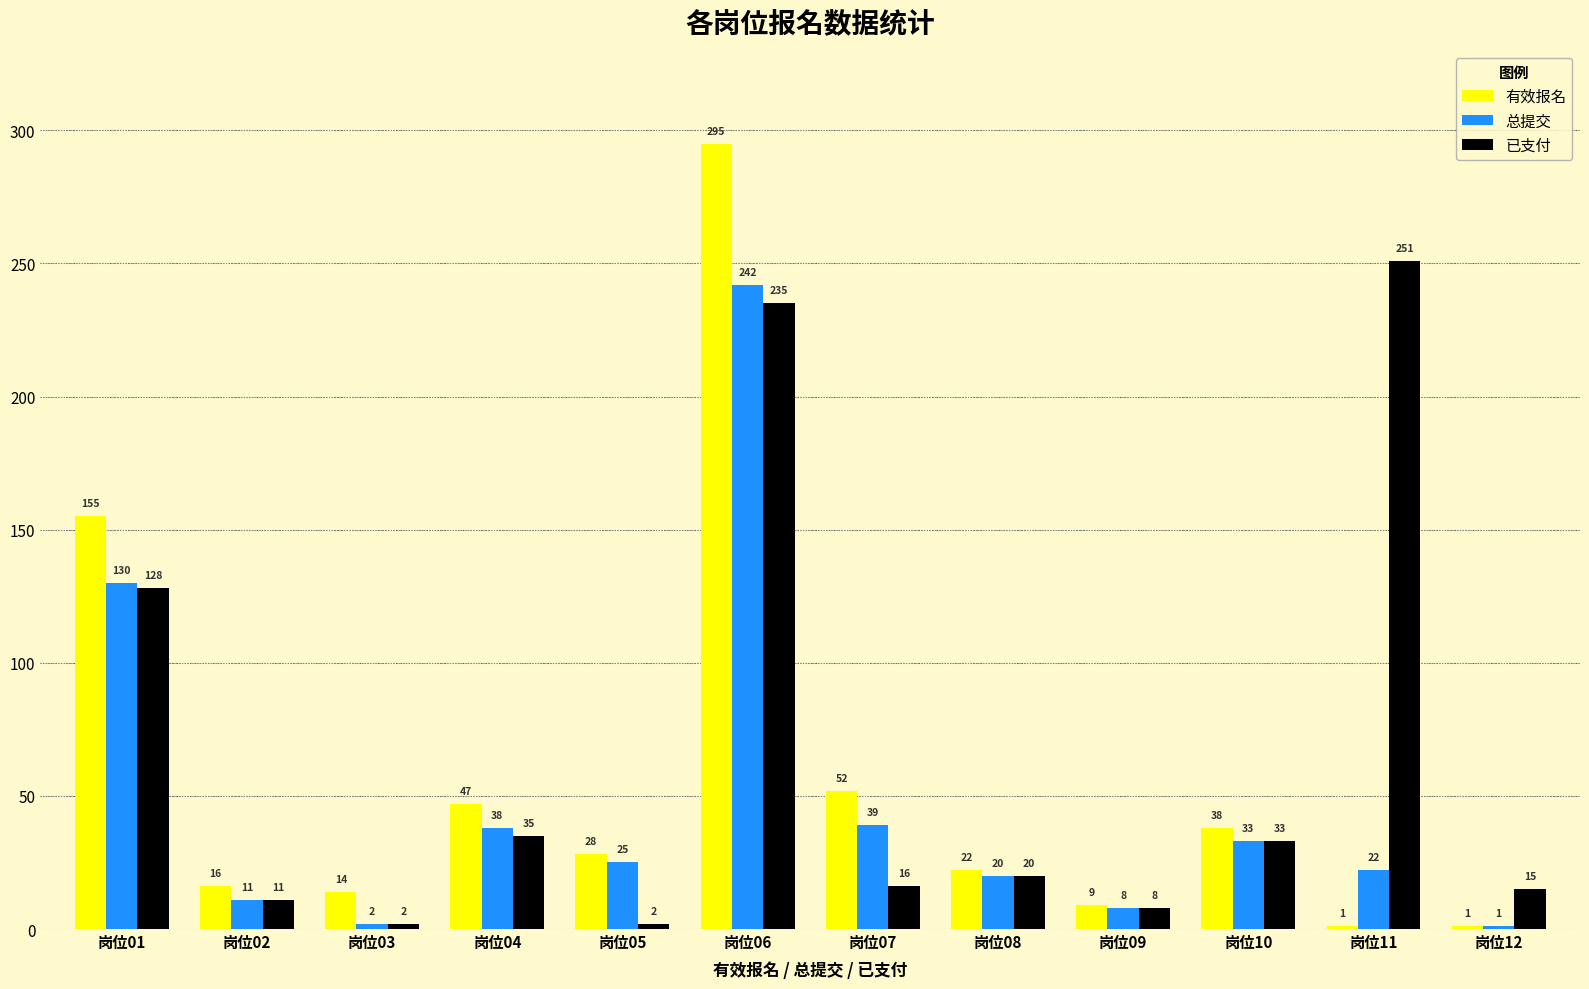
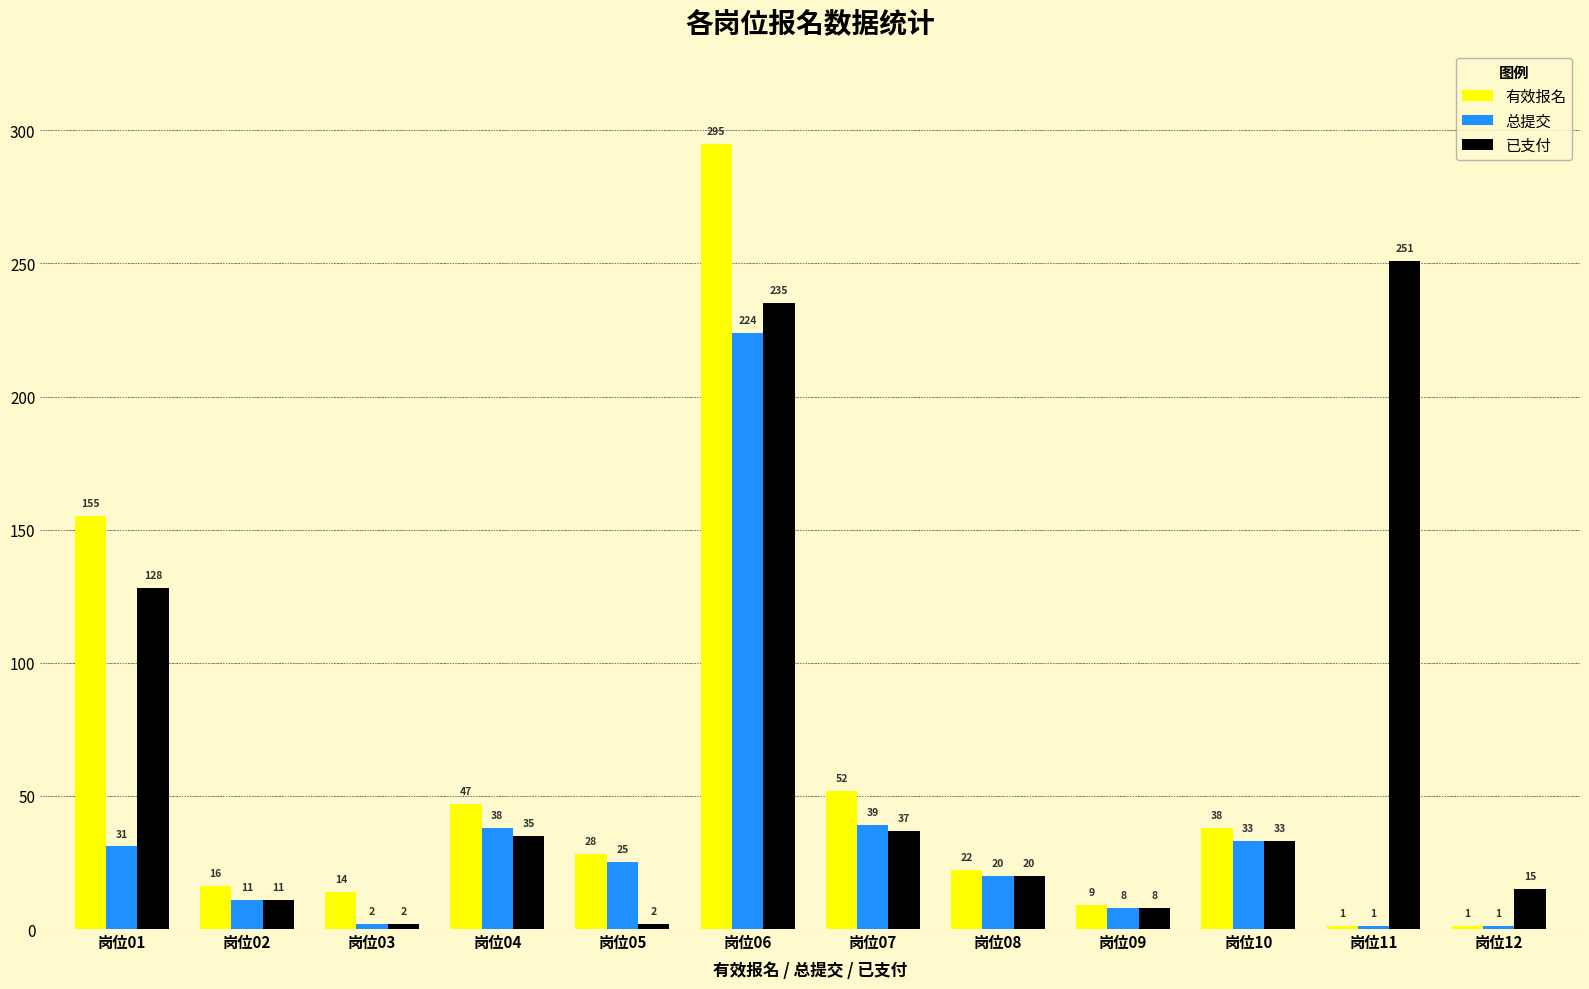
总提交, 岗位01: 130 -> 31
总提交, 岗位06: 242 -> 224
已支付, 岗位07: 16 -> 37
总提交, 岗位11: 22 -> 1
